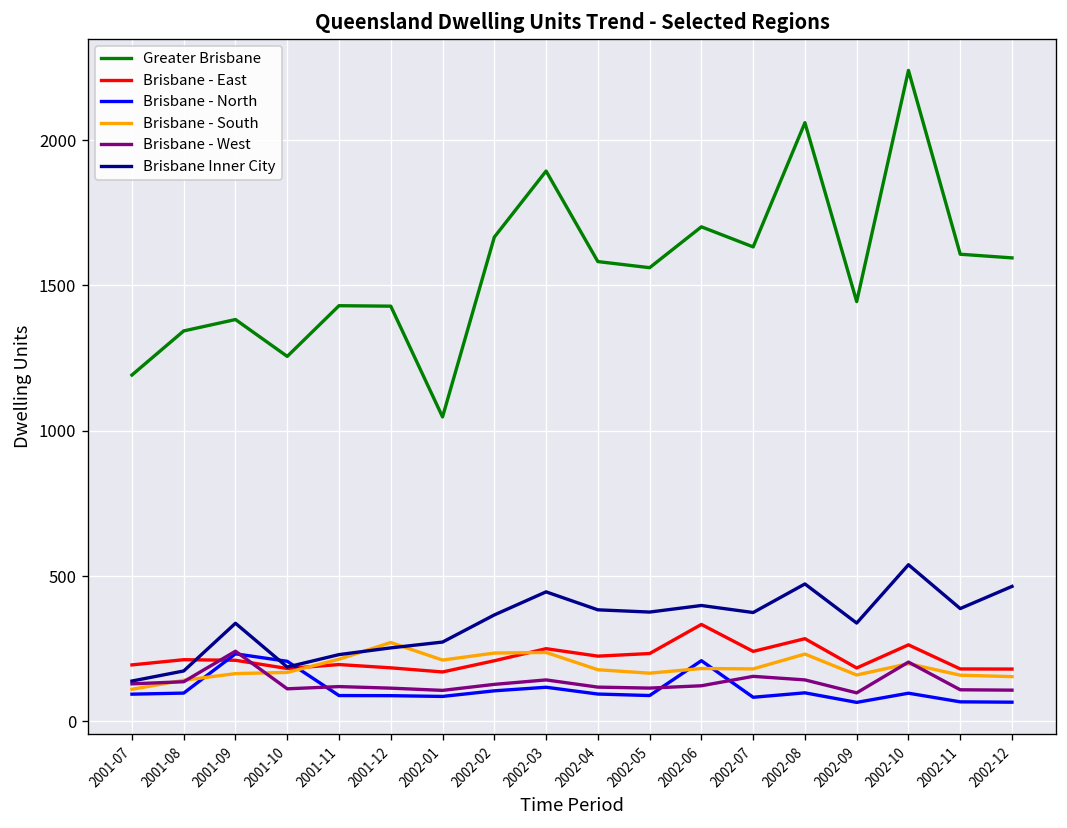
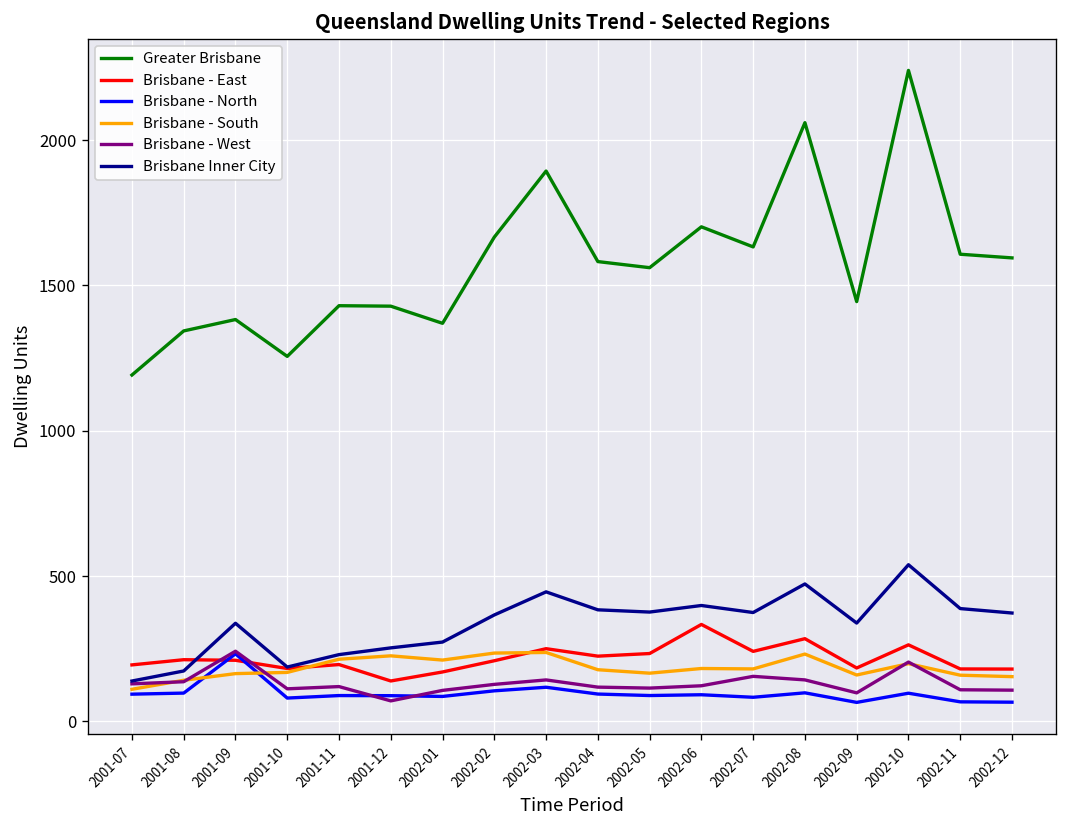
Brisbane - North, 2001-10: 210 -> 80
Brisbane - East, 2001-12: 180 -> 140
Brisbane - South, 2001-12: 270 -> 230
Brisbane - West, 2001-12: 110 -> 70
Greater Brisbane, 2002-01: 1050 -> 1370
Brisbane - North, 2002-06: 210 -> 90
Brisbane Inner City, 2002-12: 460 -> 370
